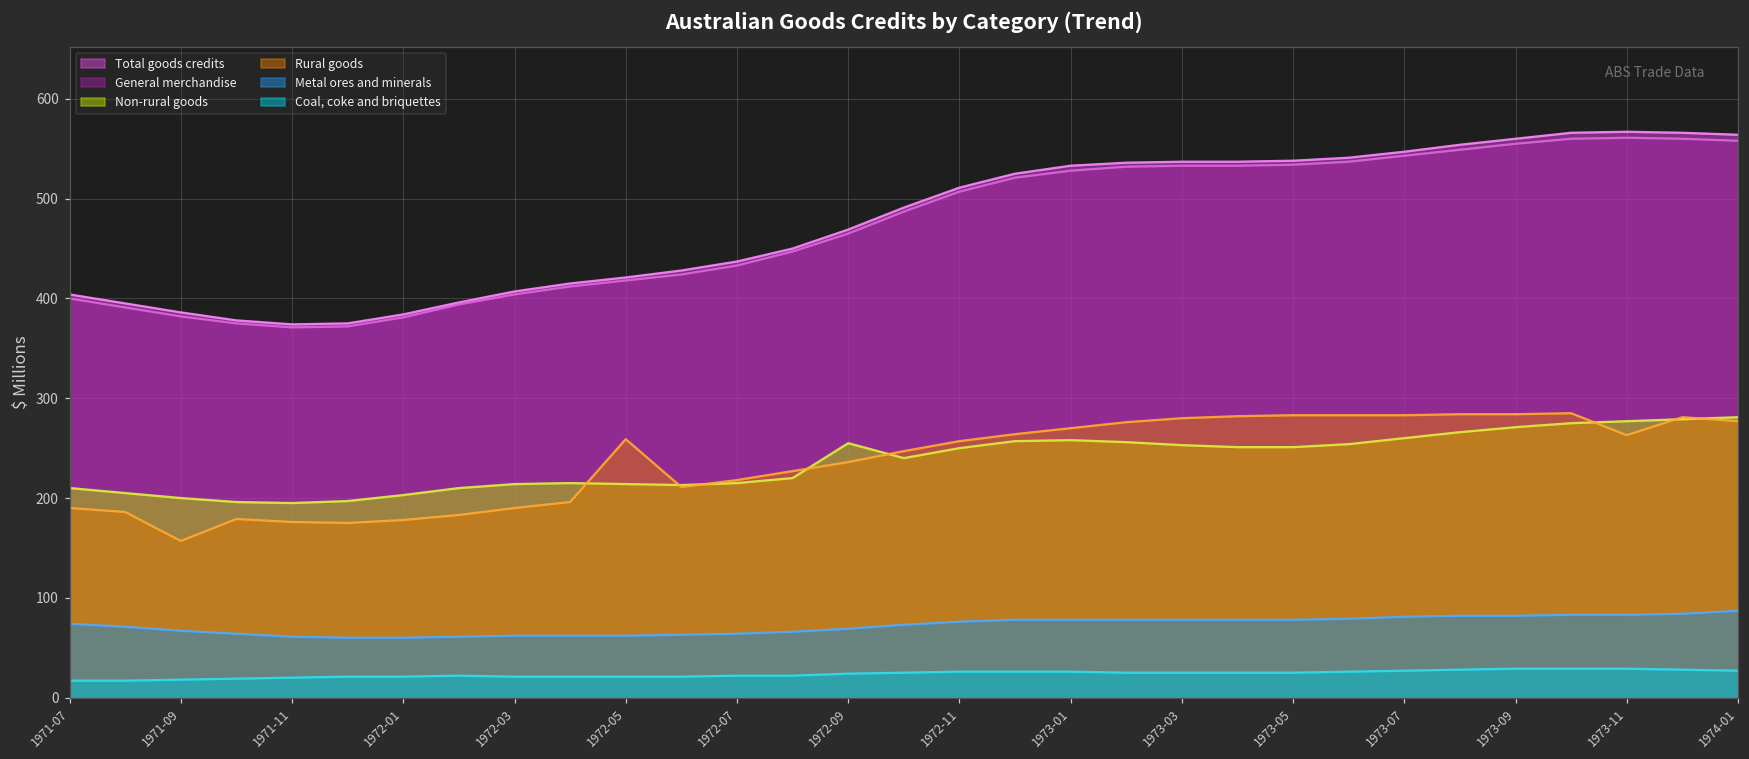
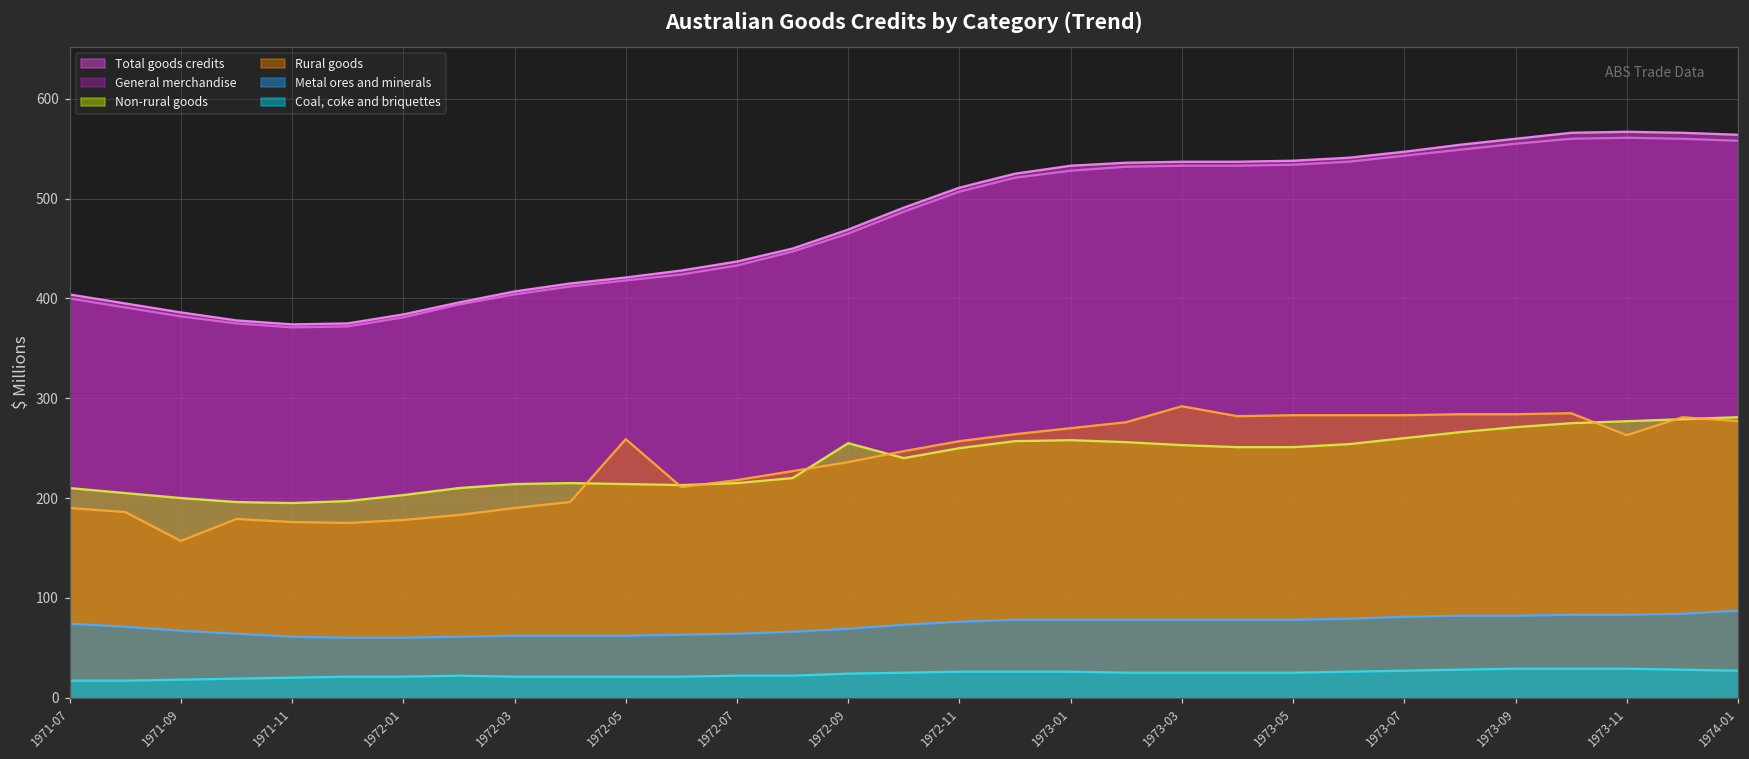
Rural goods, 1973-03: 280 -> 290
